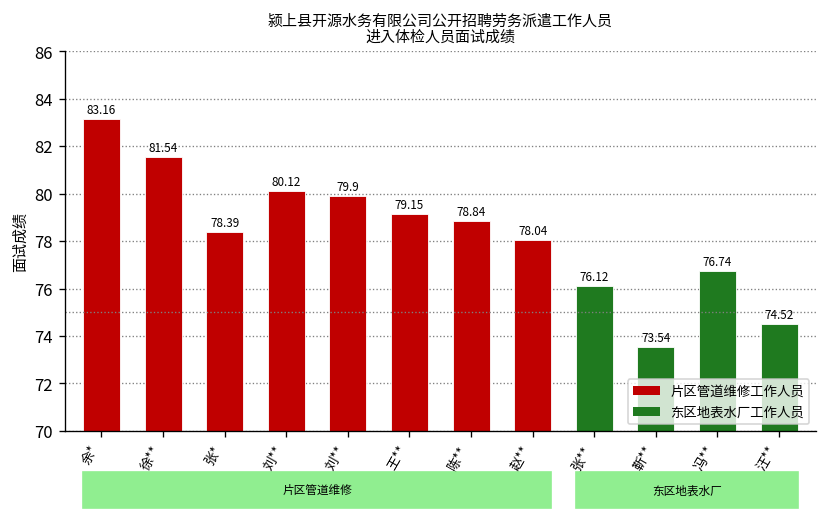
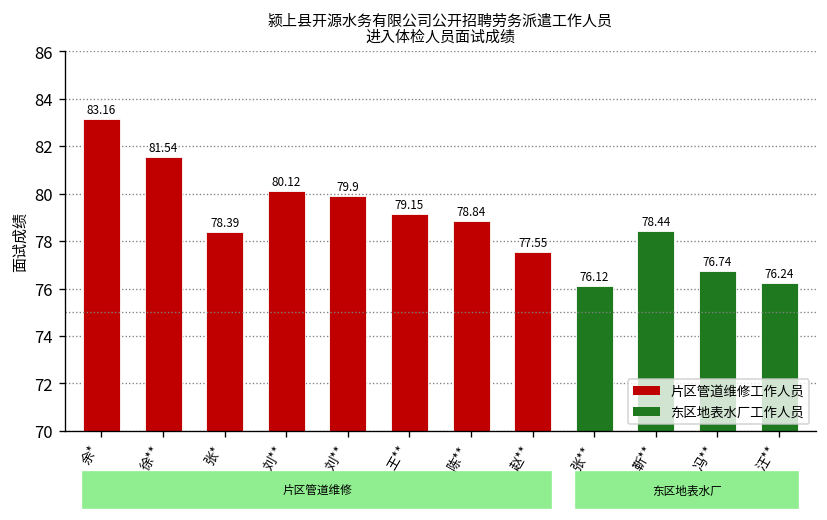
赵**: 78.04 -> 77.55
靳**: 73.54 -> 78.44
汪**: 74.52 -> 76.24
